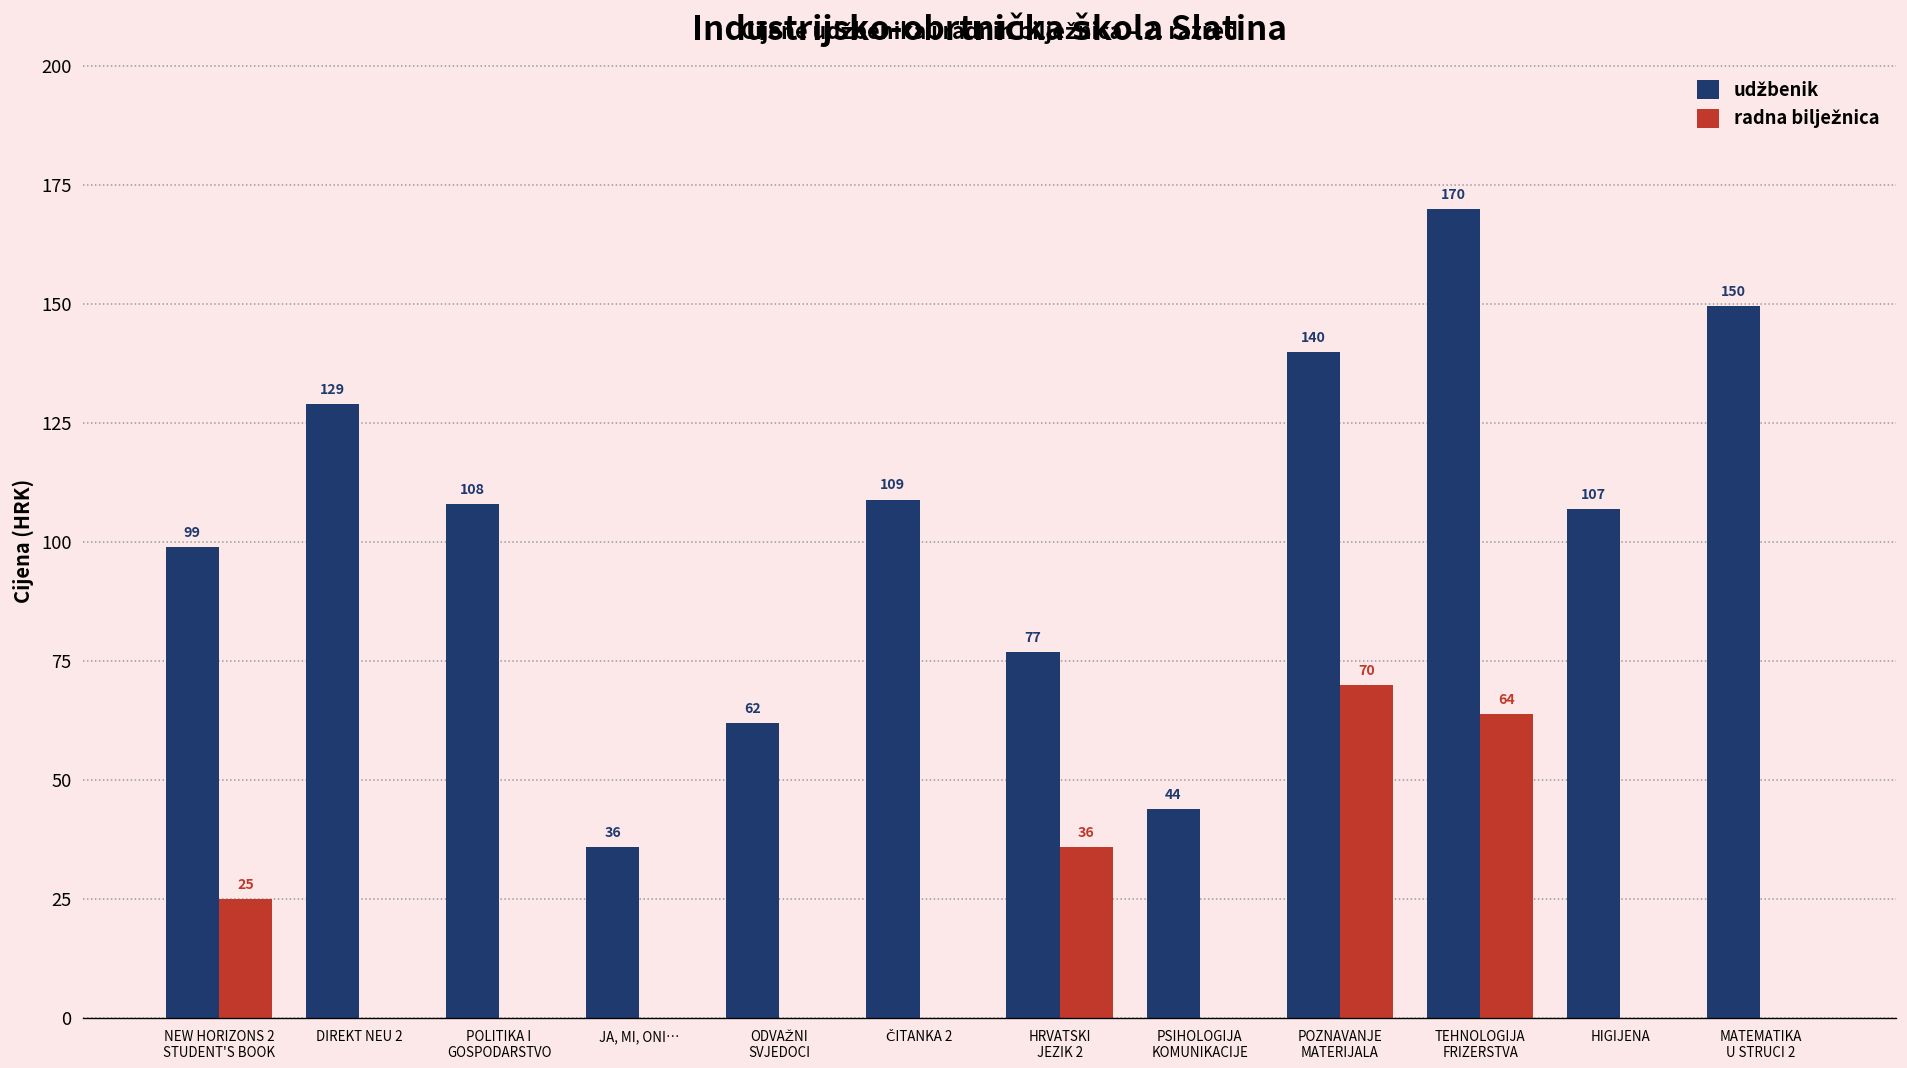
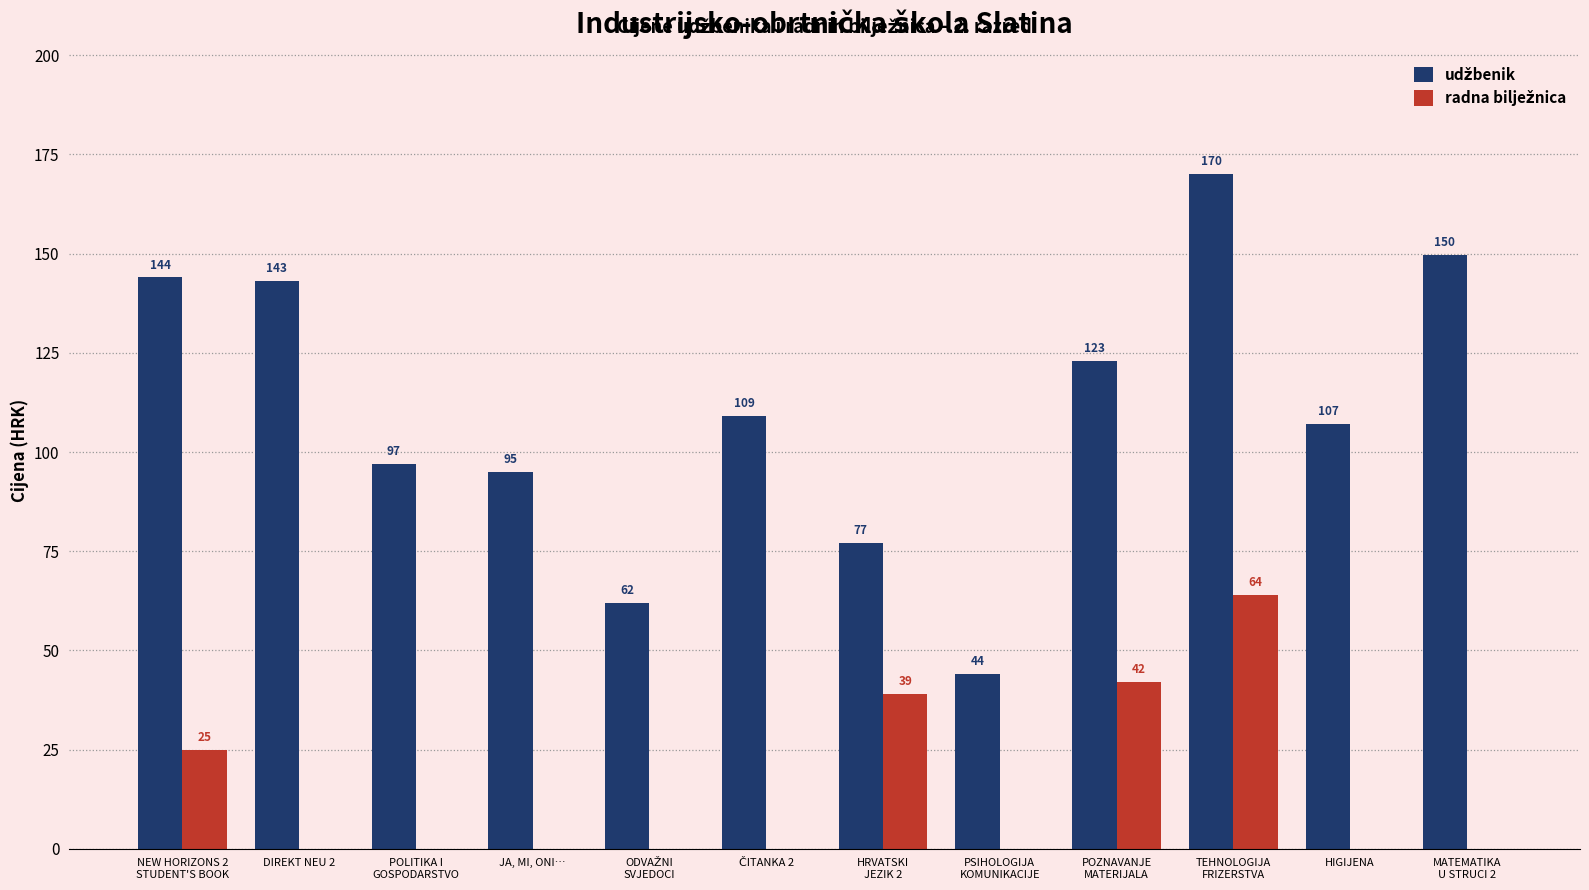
udžbenik, NEW HORIZONS 2 STUDENT'S BOOK: 99 -> 144
udžbenik, DIREKT NEU 2: 129 -> 143
udžbenik, POLITIKA I GOSPODARSTVO: 108 -> 97
udžbenik, JA, MI, ONI…: 36 -> 95
radna bilježnica, HRVATSKI JEZIK 2: 36 -> 39
udžbenik, POZNAVANJE MATERIJALA: 140 -> 123
radna bilježnica, POZNAVANJE MATERIJALA: 70 -> 42
